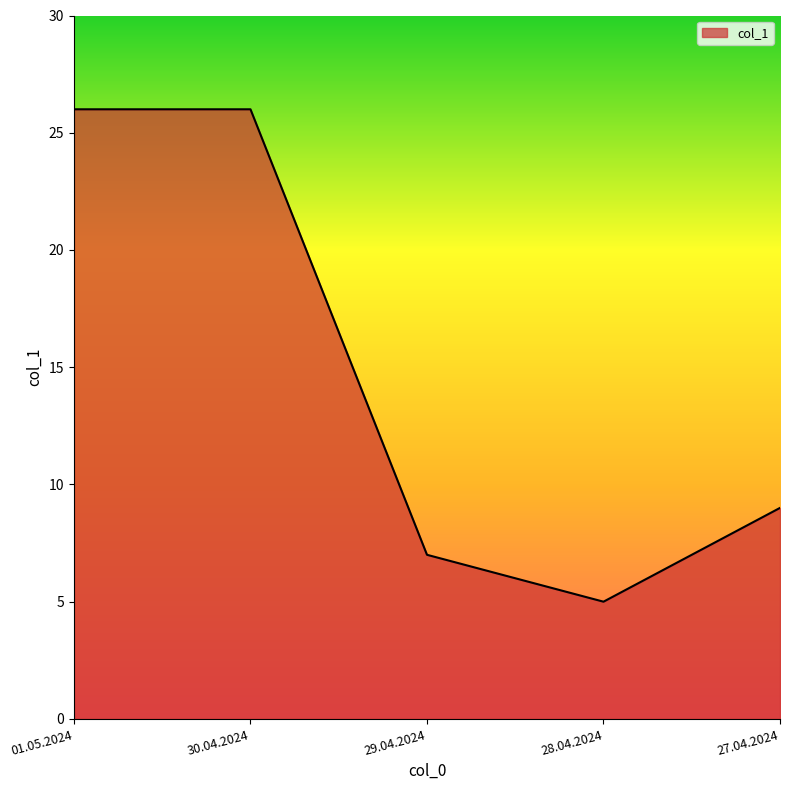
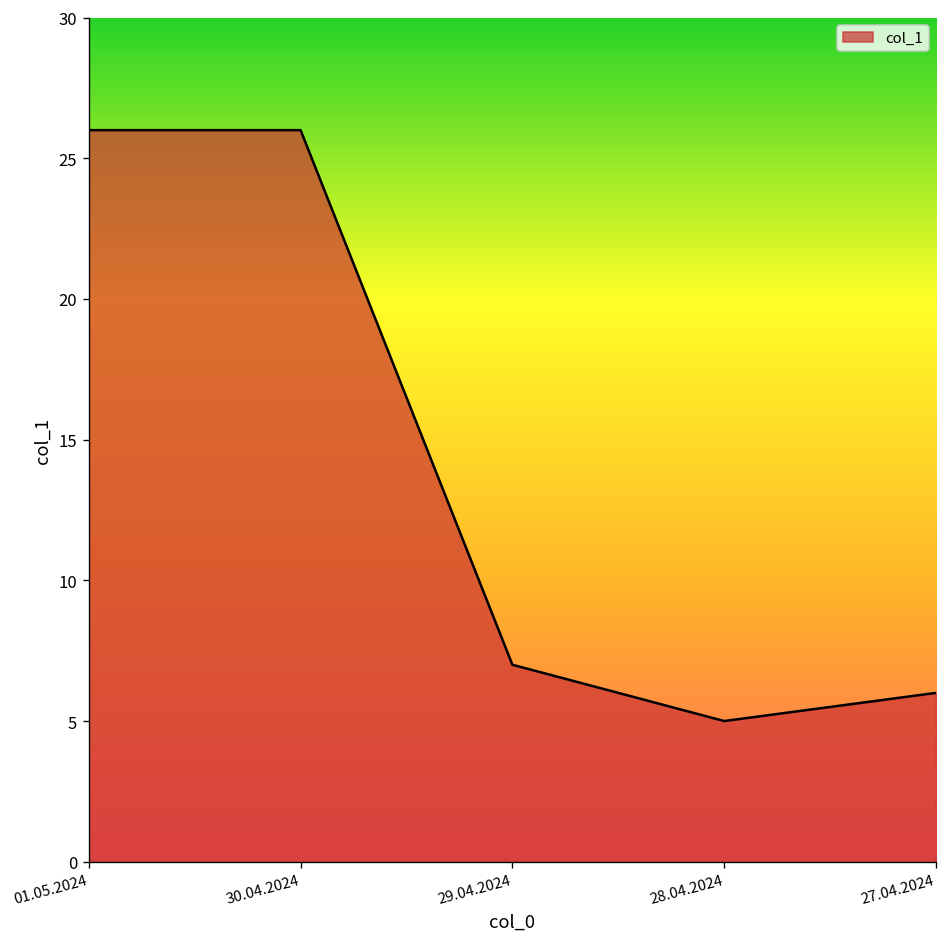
27.04.2024: 9 -> 6
